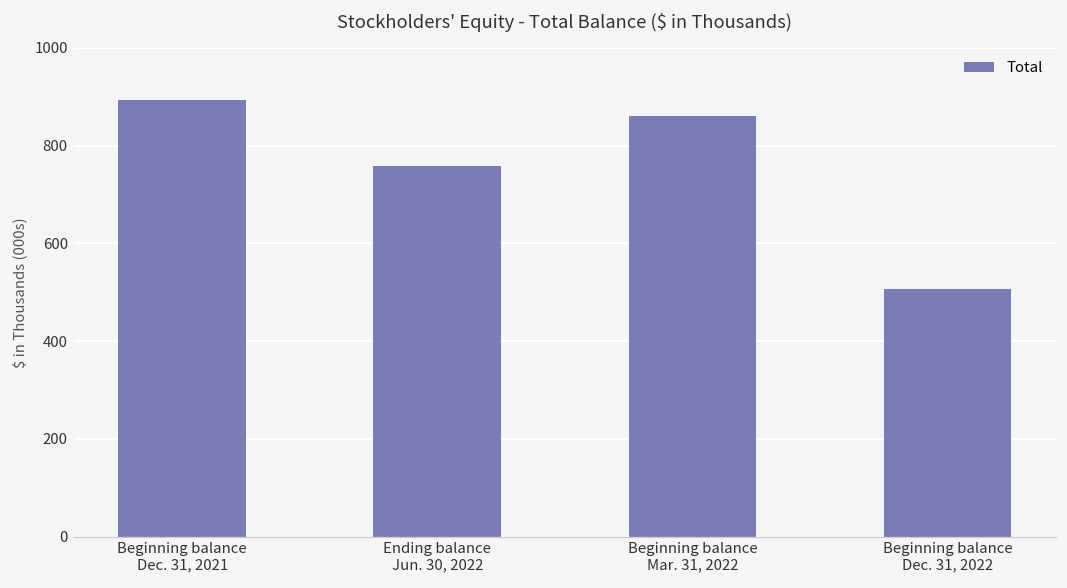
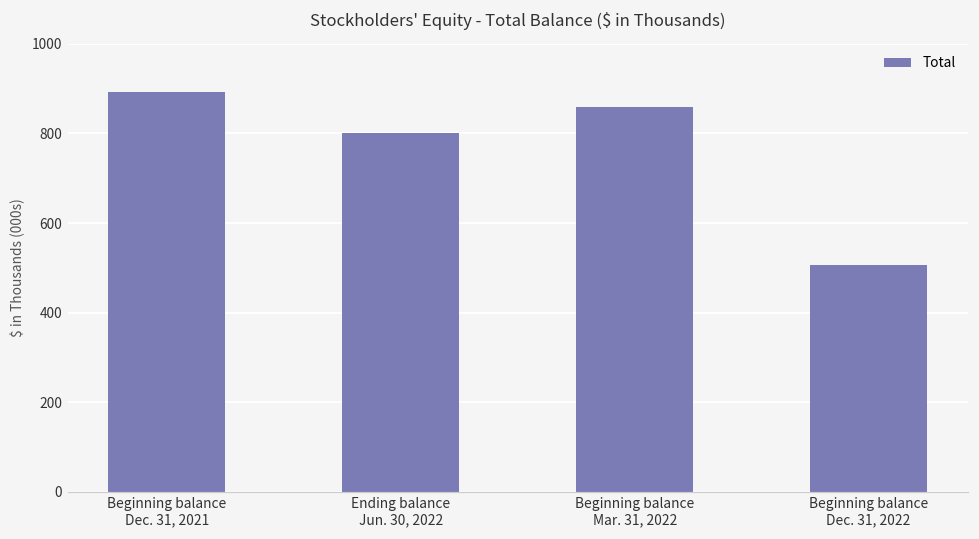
Ending balance Jun. 30, 2022: 760 -> 800
